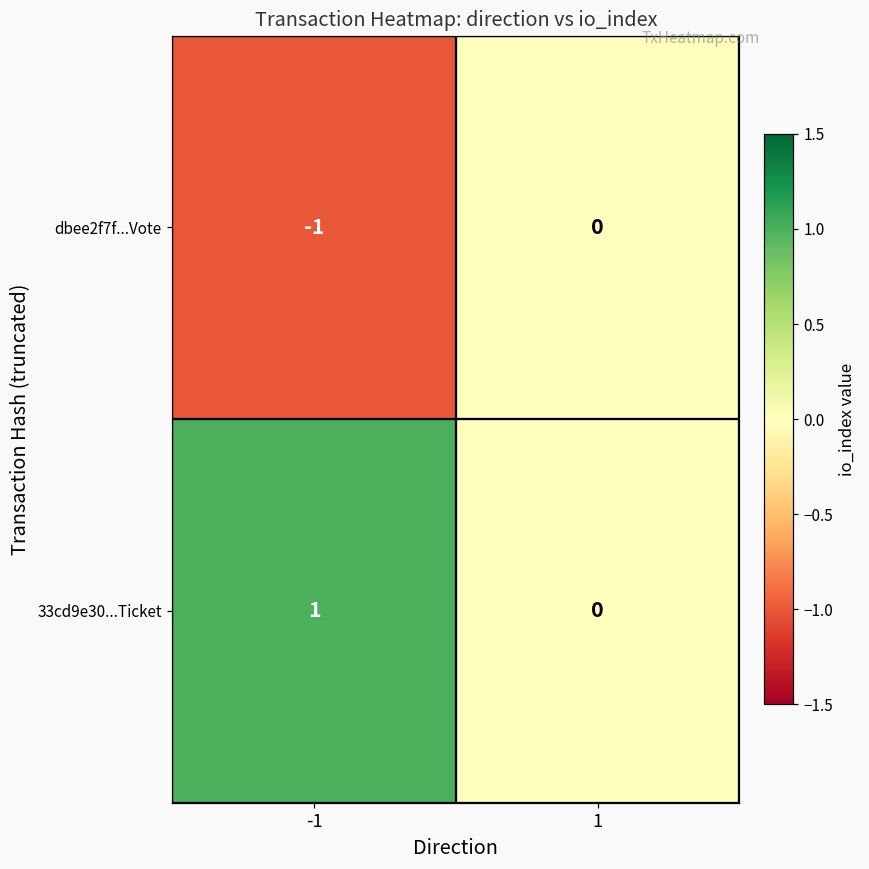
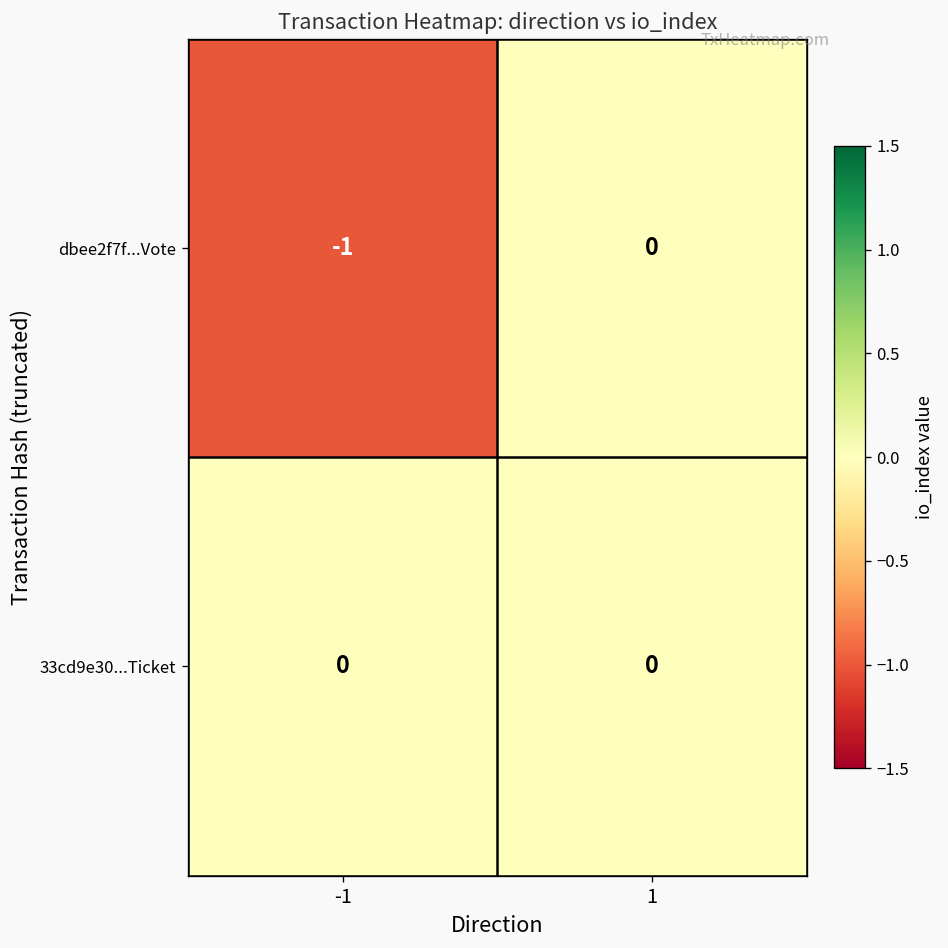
33cd9e30...Ticket, -1: 1 -> 0
